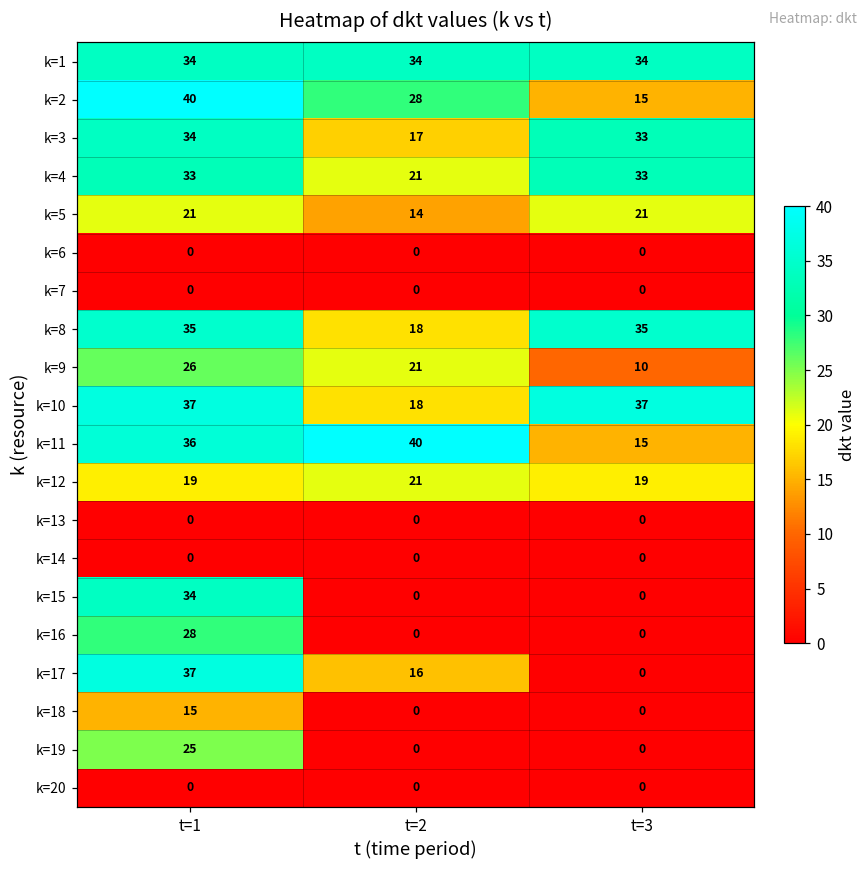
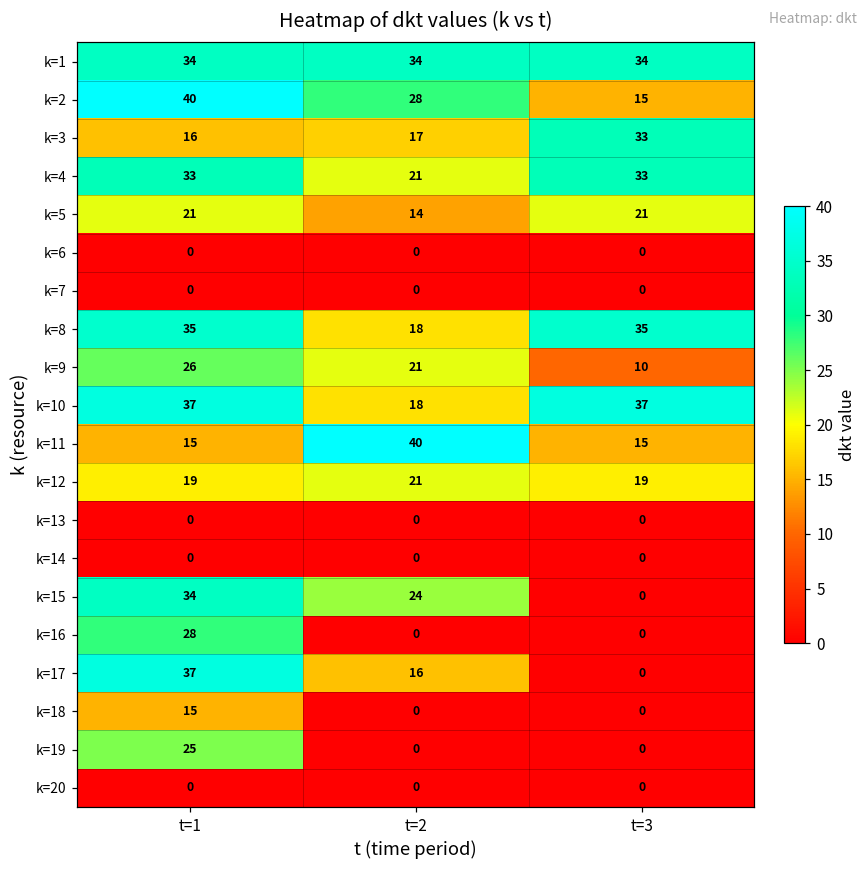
k=3, t=1: 34 -> 16
k=11, t=1: 36 -> 15
k=15, t=2: 0 -> 24
